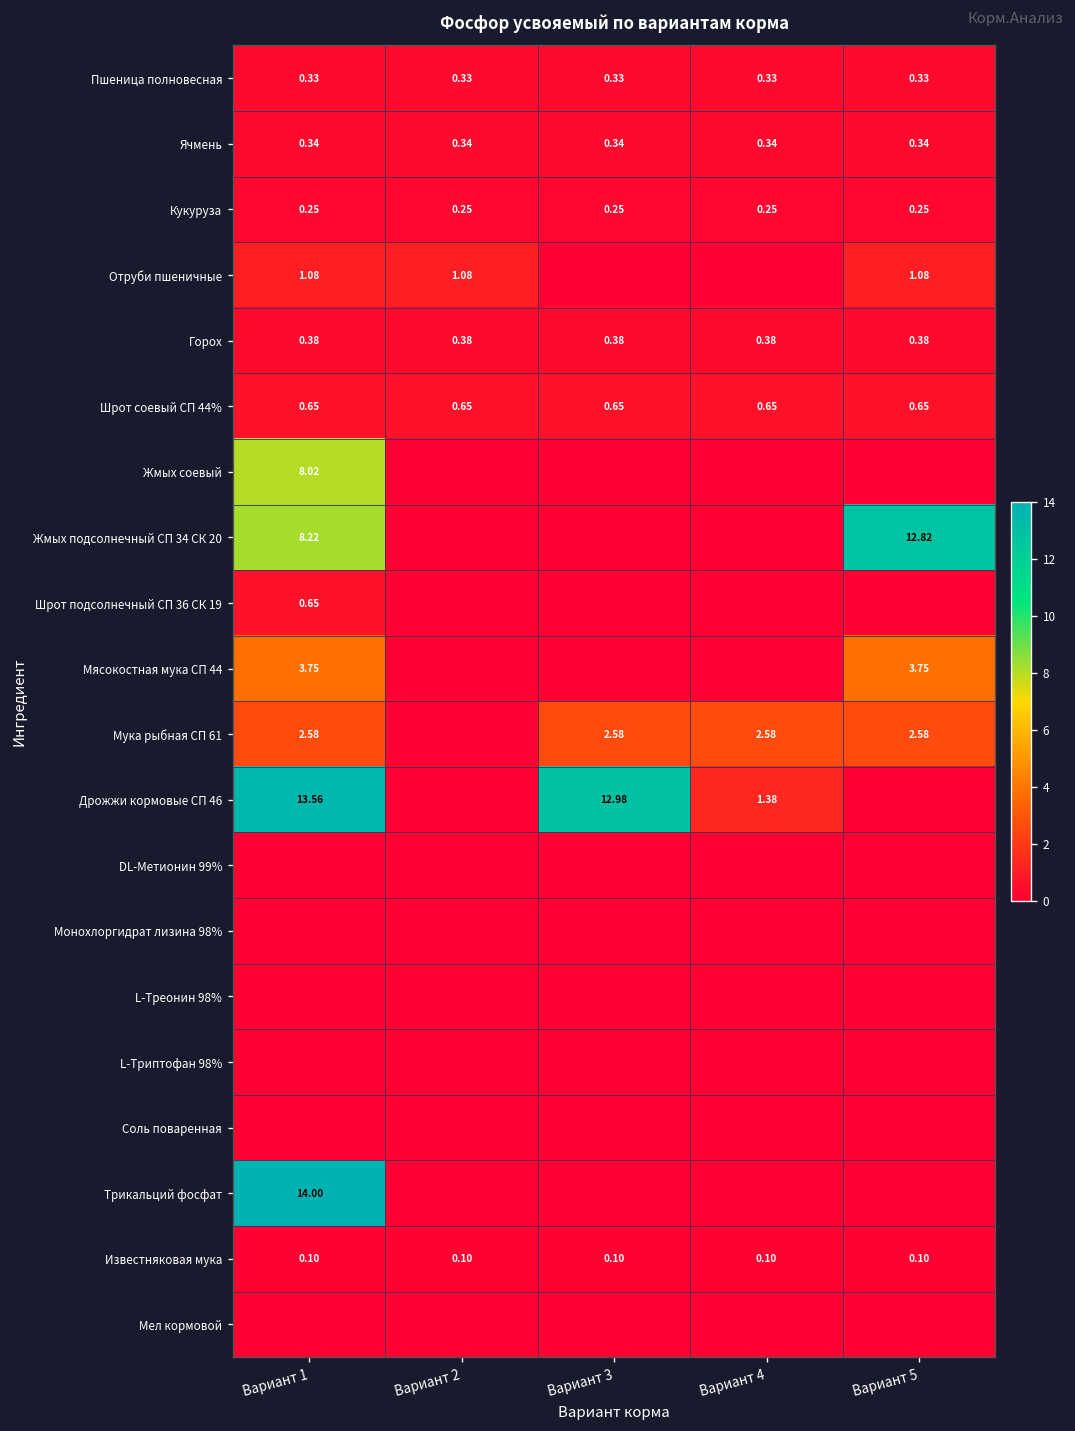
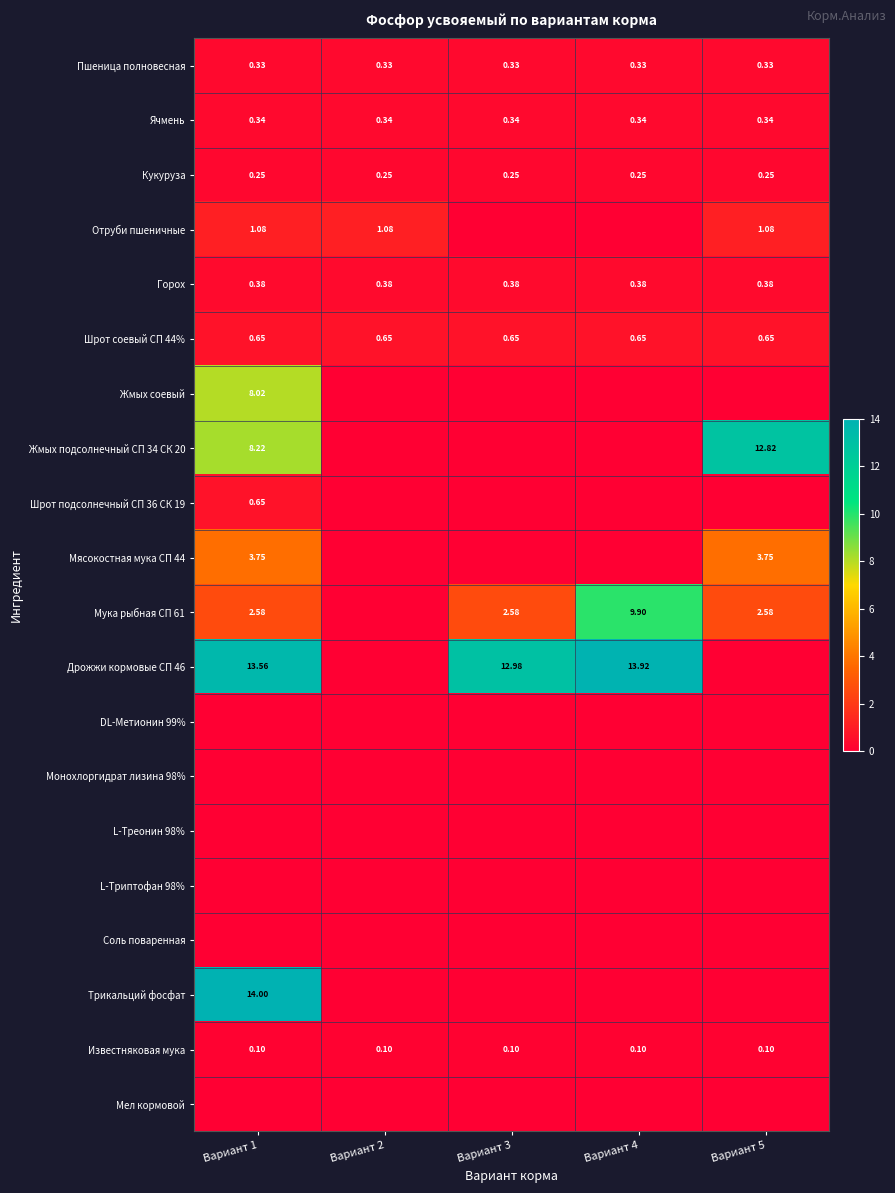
Мука рыбная СП 61, Вариант 4: 2.58 -> 9.90
Дрожжи кормовые СП 46, Вариант 4: 1.38 -> 13.92
